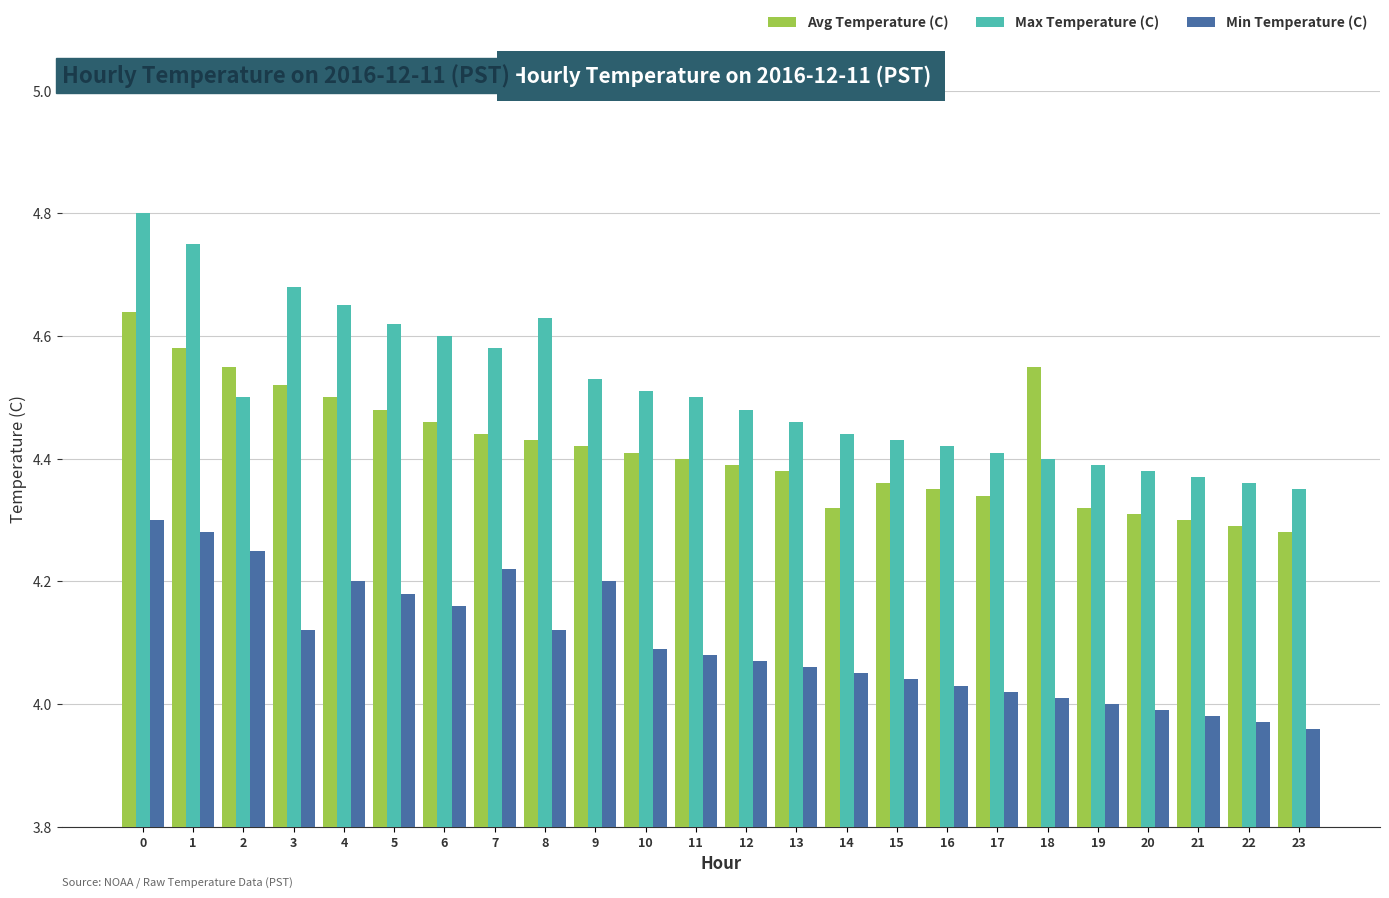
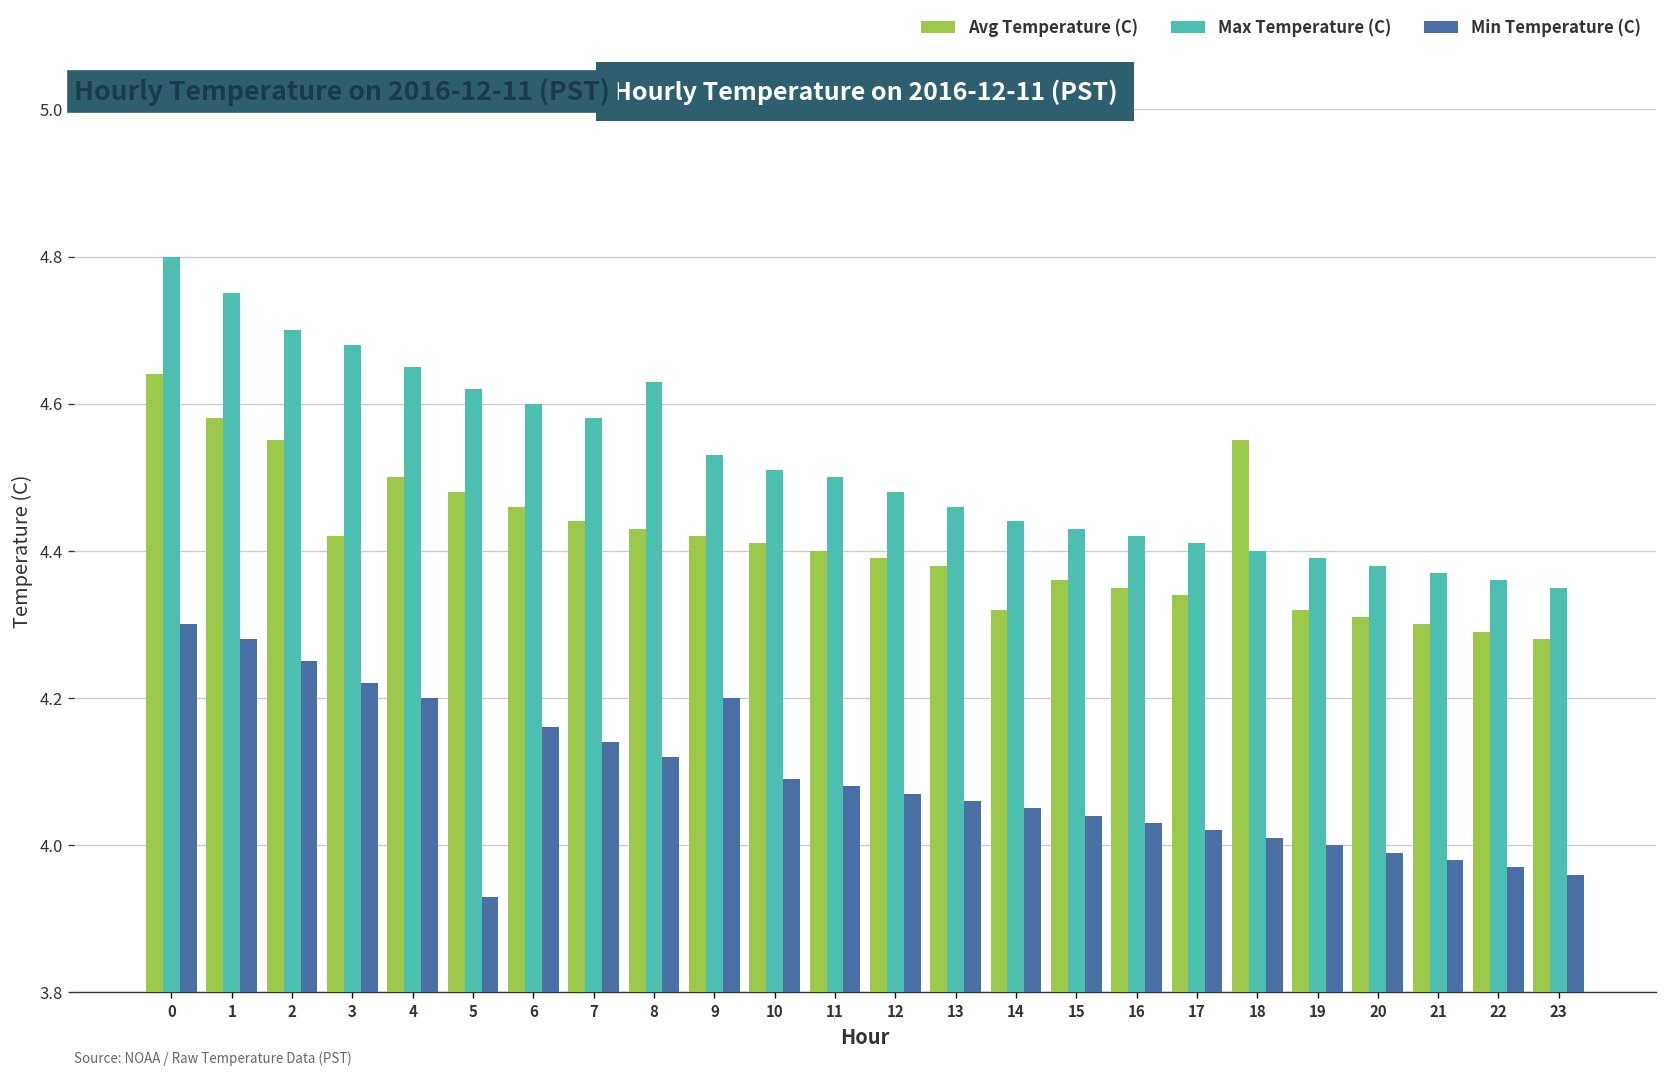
Max Temperature (C), 2: 4.5 -> 4.7
Avg Temperature (C), 3: 4.52 -> 4.42
Min Temperature (C), 3: 4.12 -> 4.22
Min Temperature (C), 5: 4.18 -> 3.93
Min Temperature (C), 7: 4.22 -> 4.14
